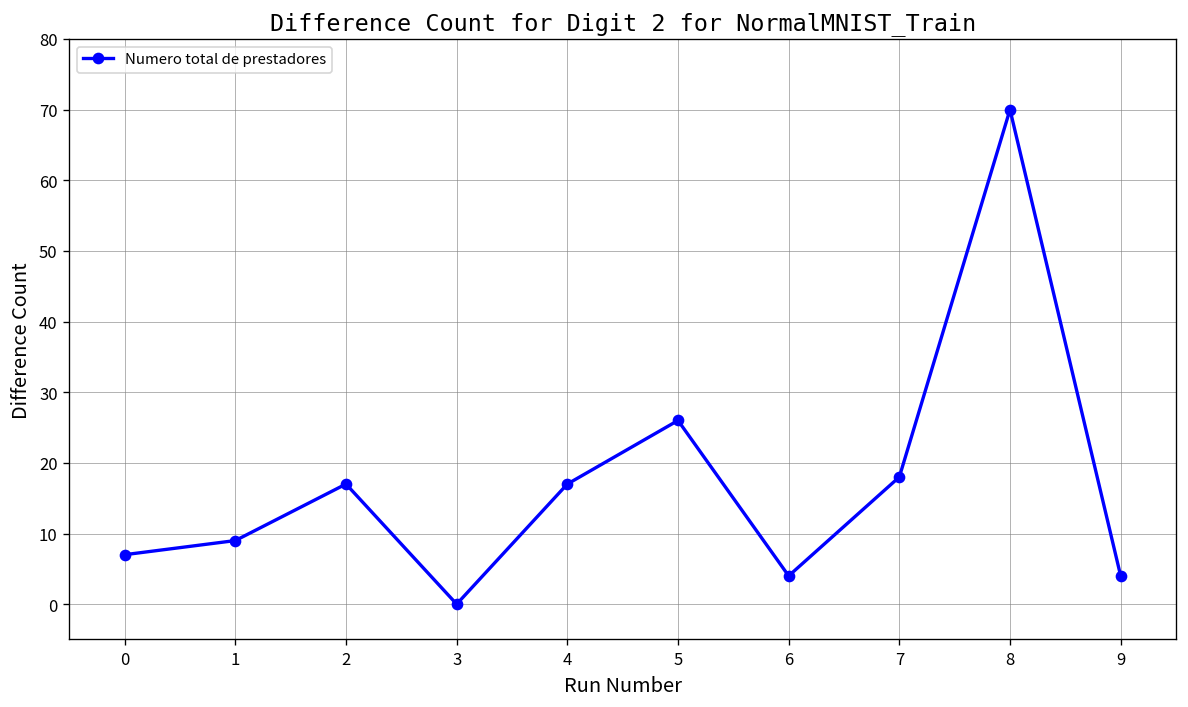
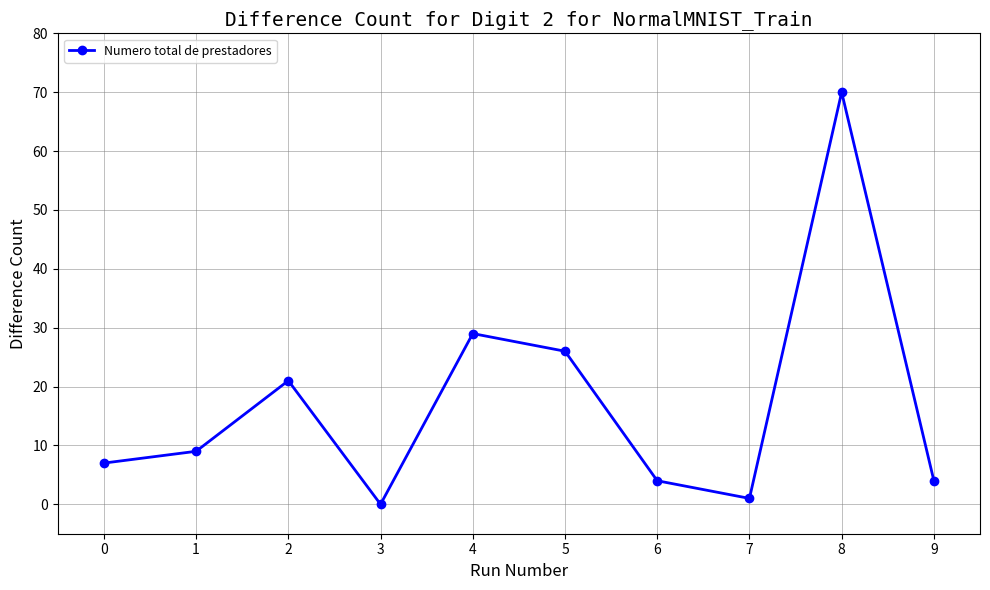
2: 17 -> 21
4: 17 -> 29
7: 18 -> 1
